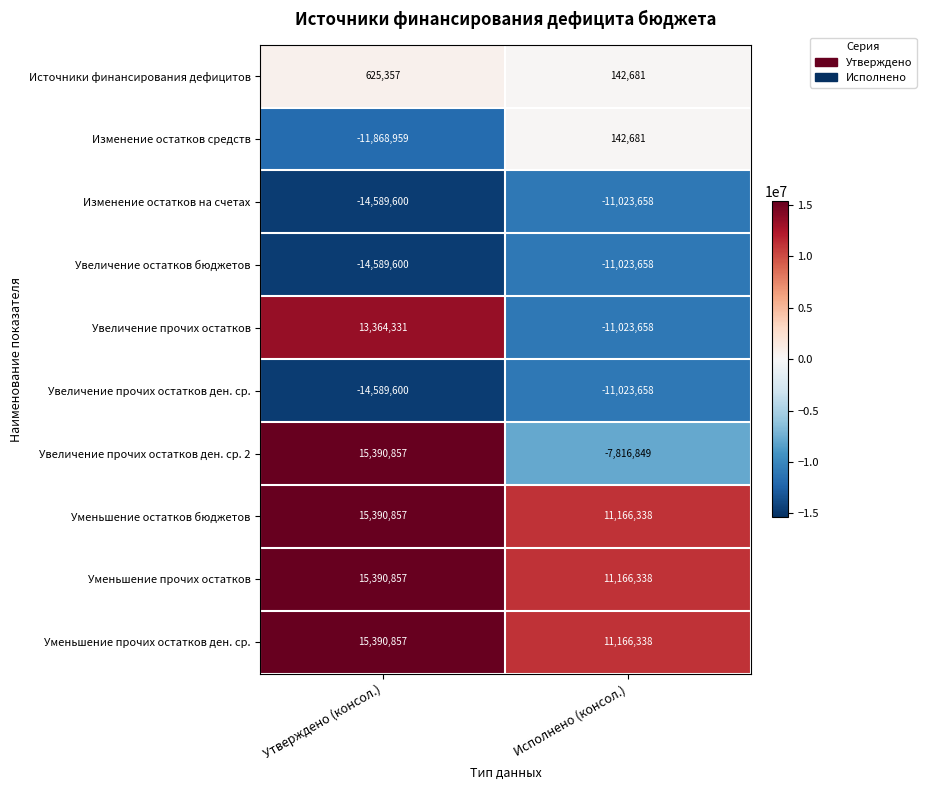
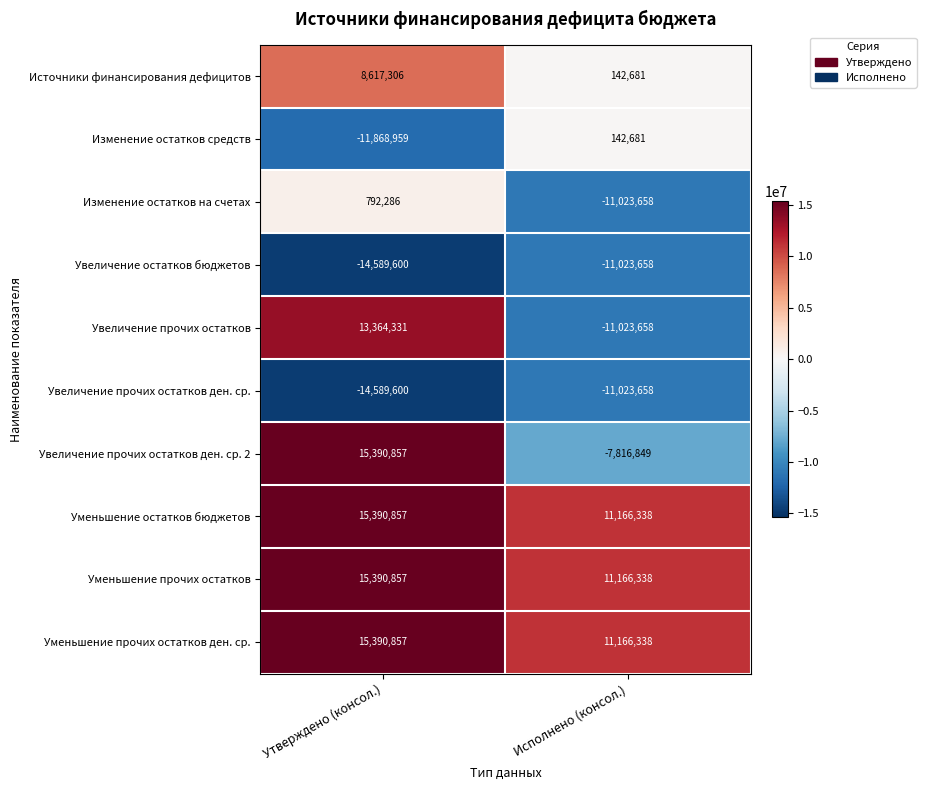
Источники финансирования дефицитов, Утверждено (консол.): 625,357 -> 8,617,306
Изменение остатков на счетах, Утверждено (консол.): -14,589,600 -> 792,286
